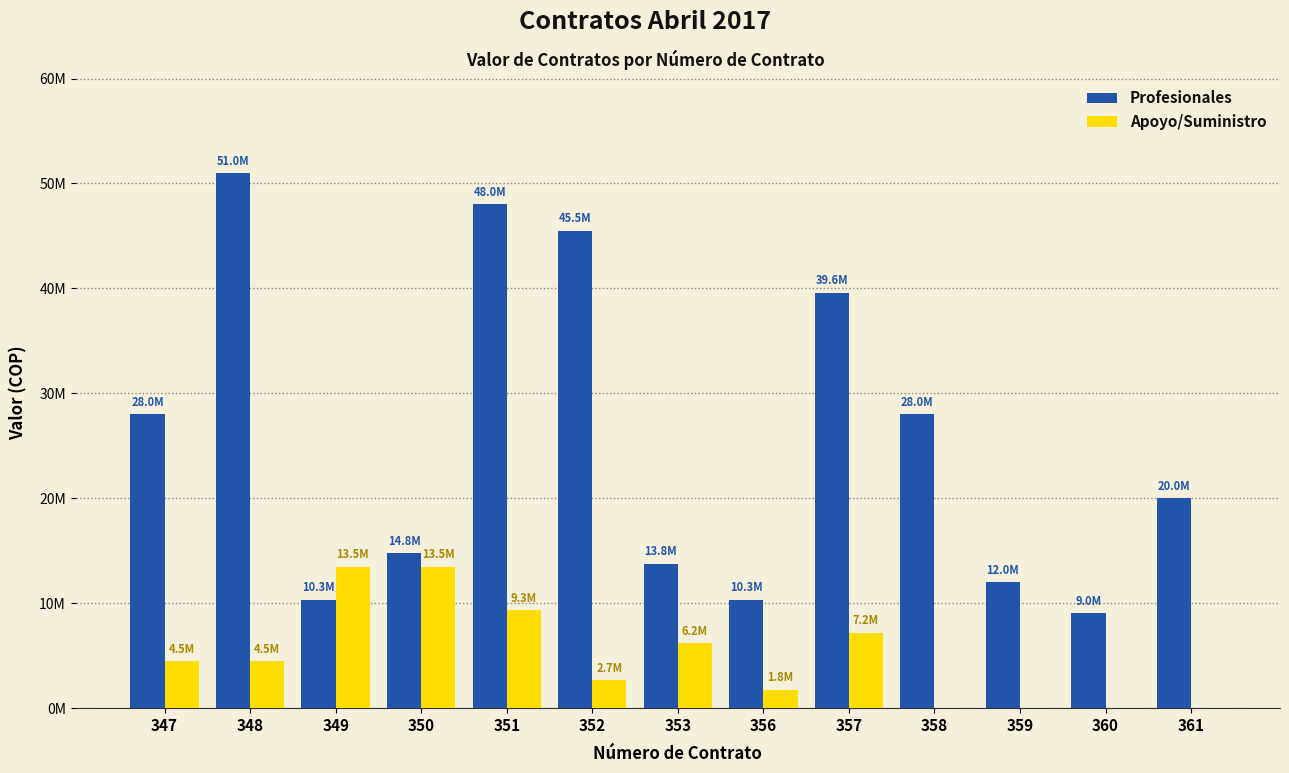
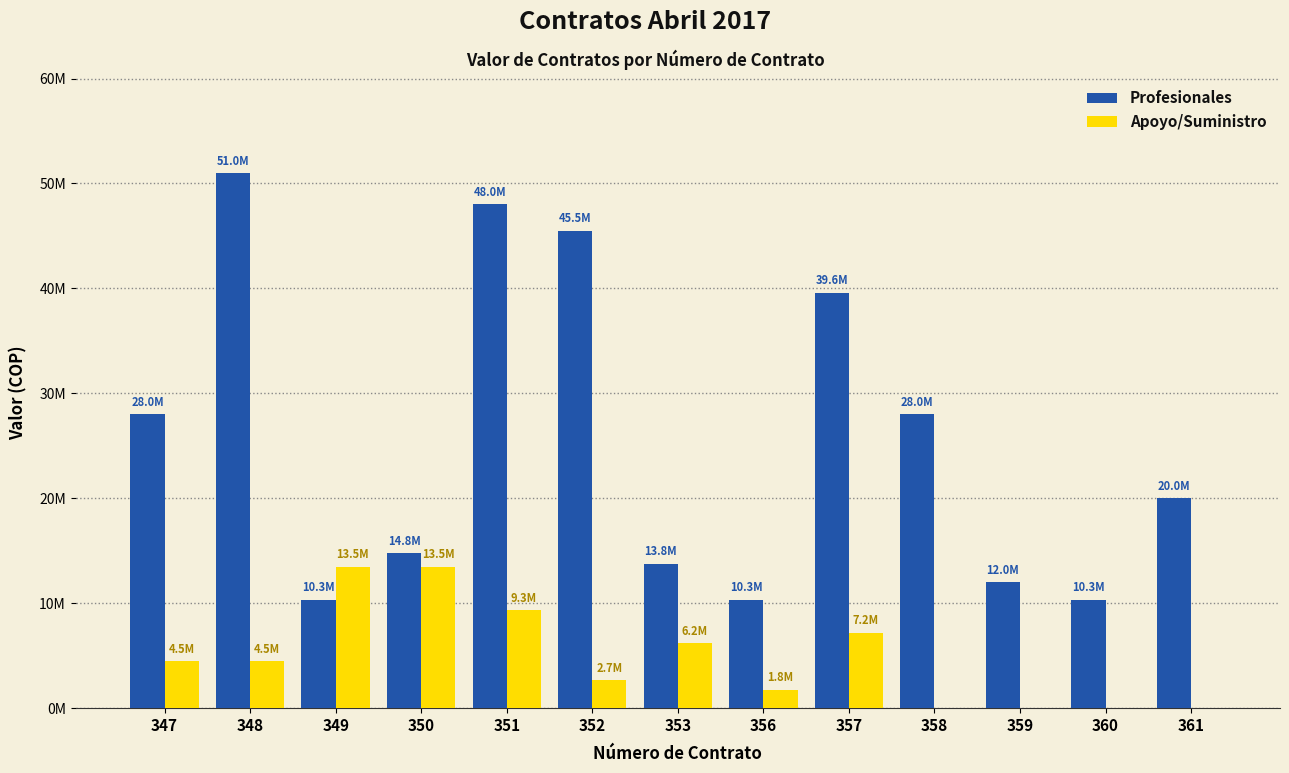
Profesionales, 360: 9.0M -> 10.3M
